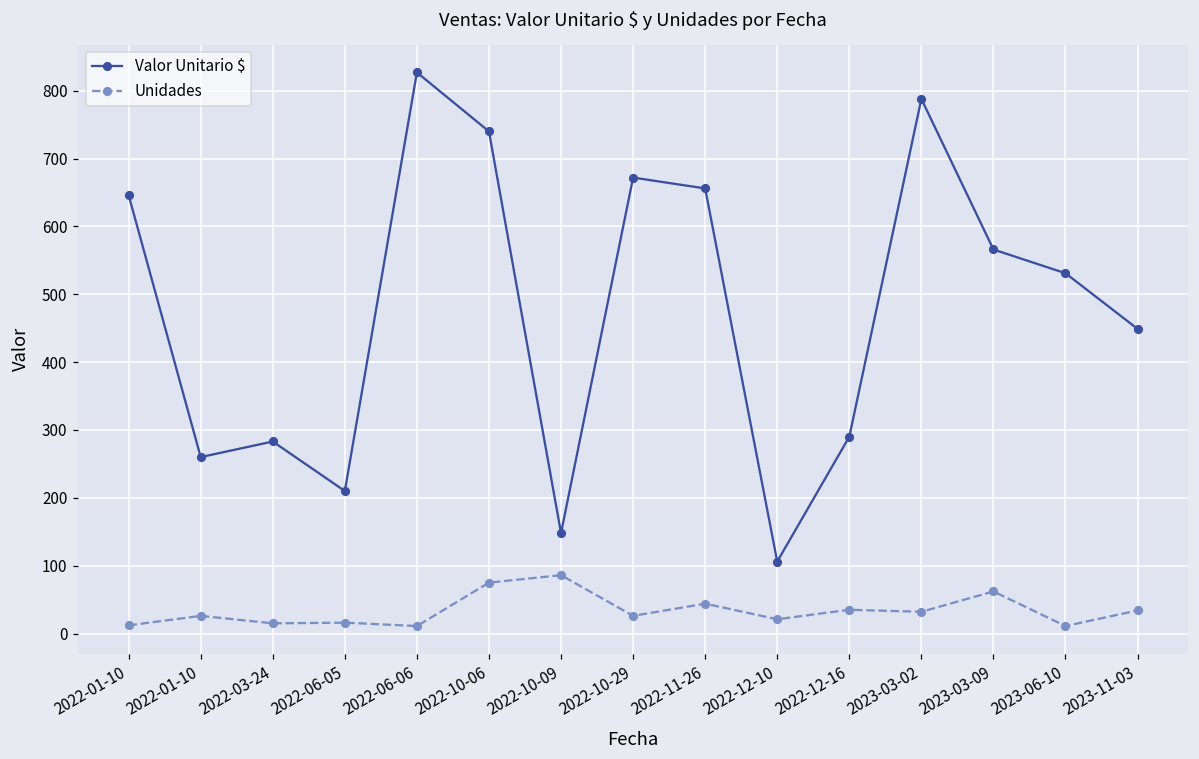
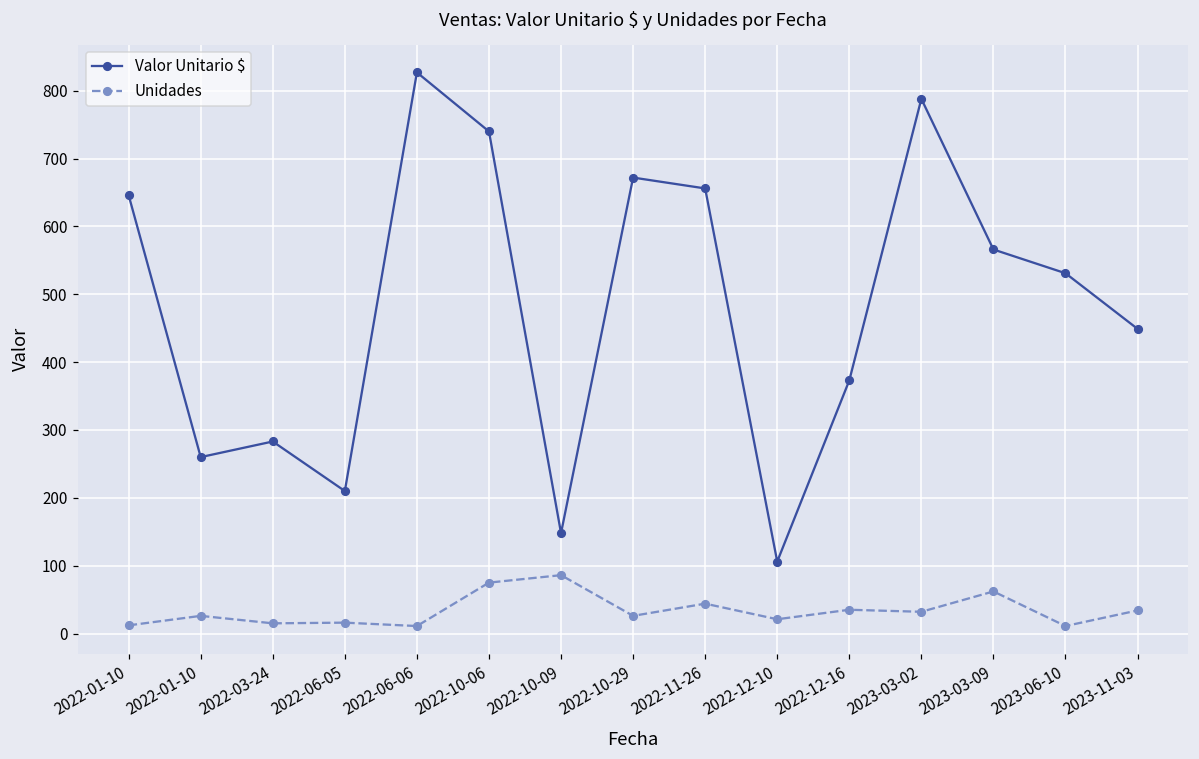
Valor Unitario $, 2022-12-16: 290 -> 370
